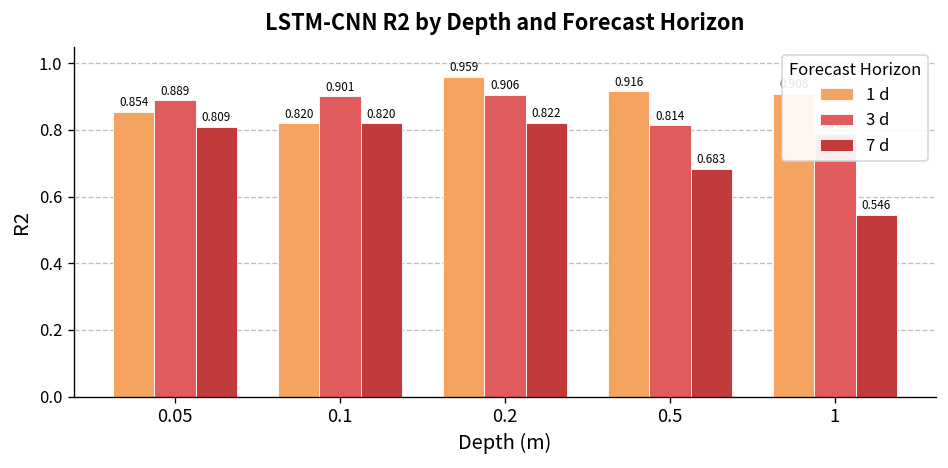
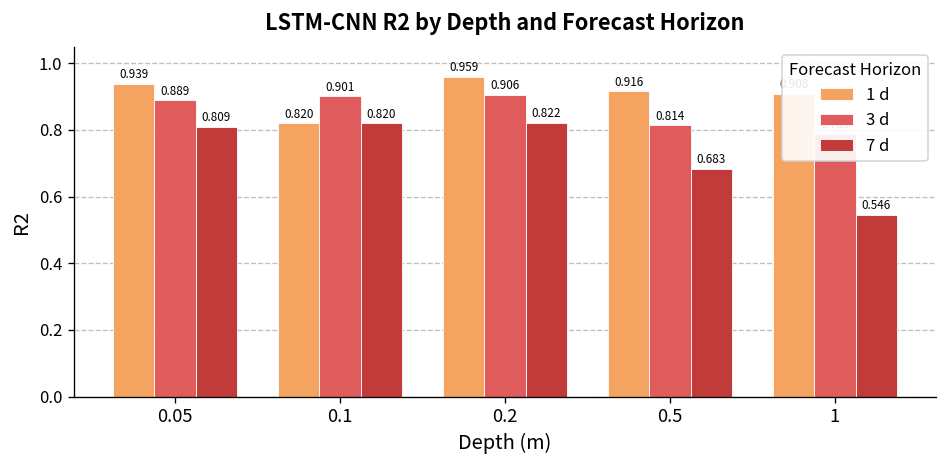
1 d, 0.05: 0.854 -> 0.939
